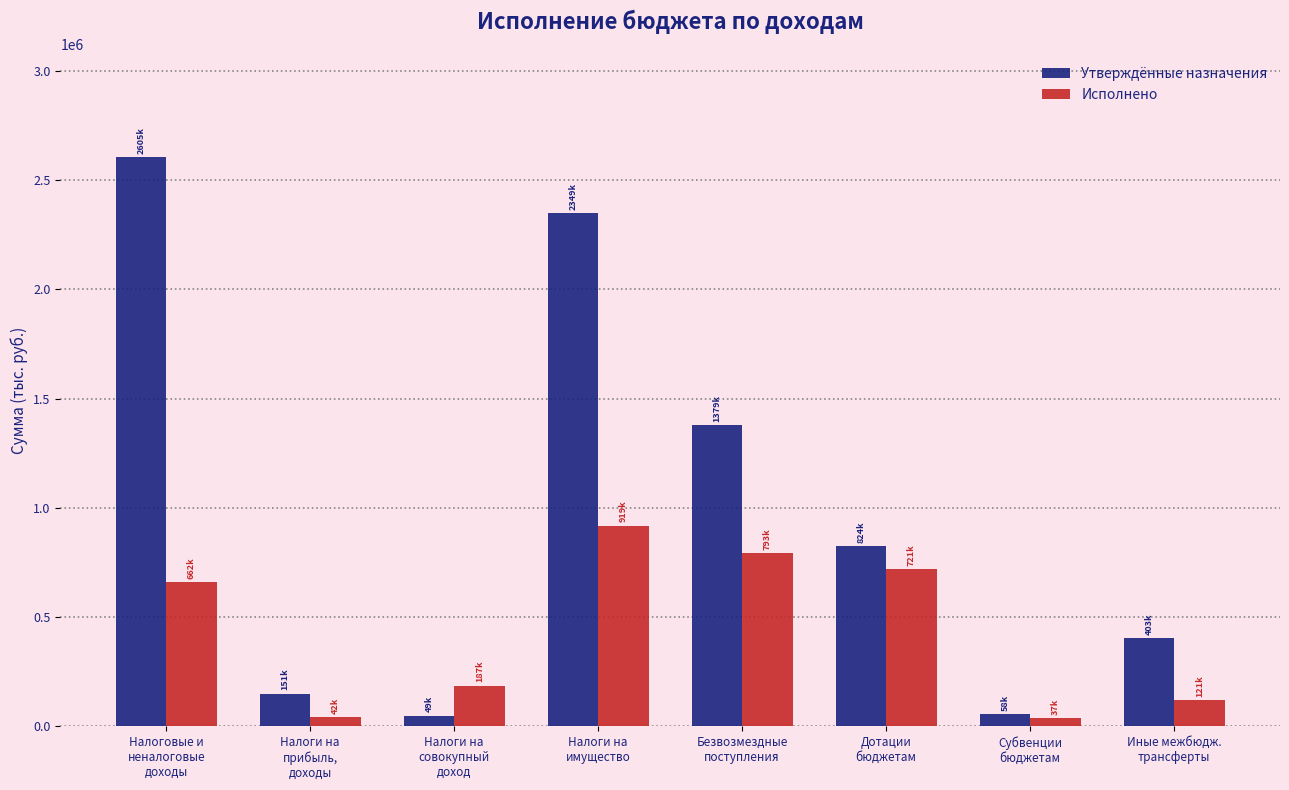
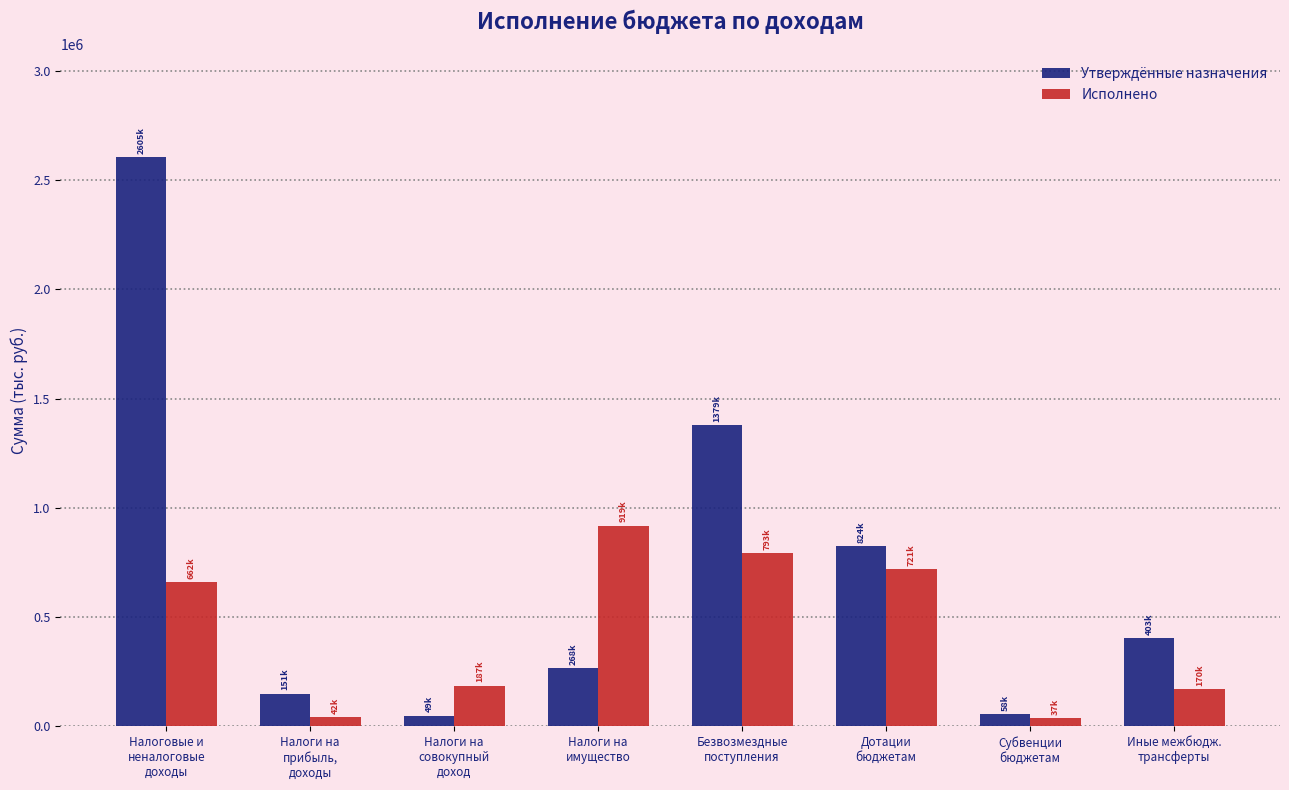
Утверждённые назначения, Налоги на имущество: 2349k -> 268k
Исполнено, Иные межбюдж. трансферты: 121k -> 170k
